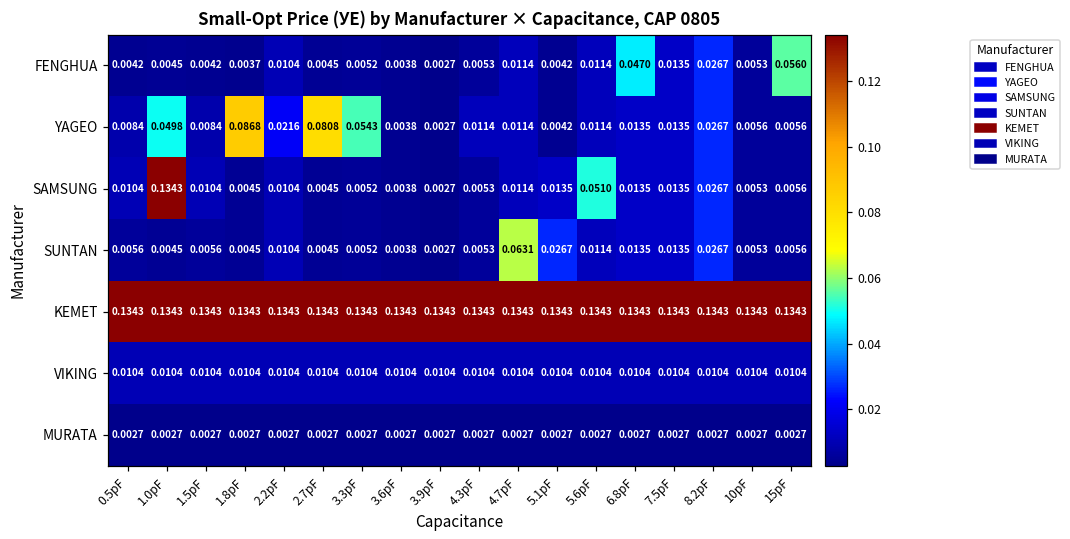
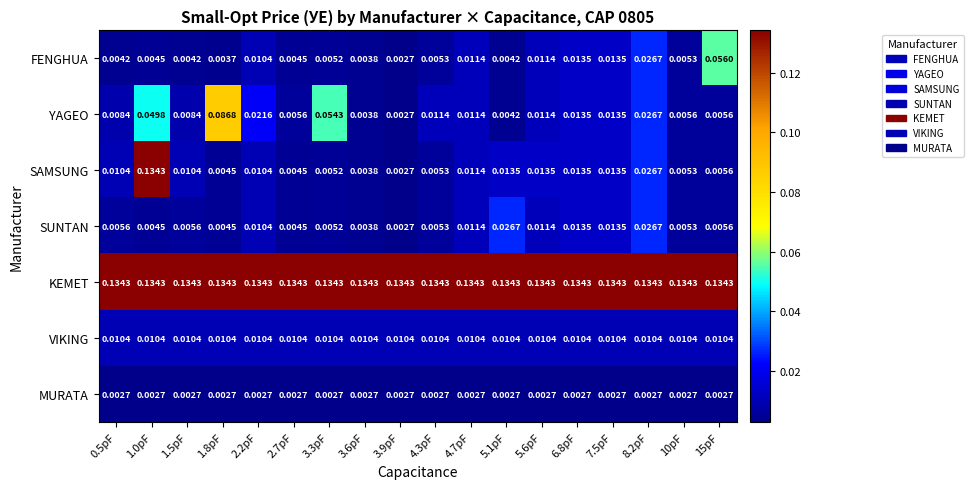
FENGHUA, 6.8pF: 0.0470 -> 0.0135
YAGEO, 2.7pF: 0.0808 -> 0.0056
SAMSUNG, 5.6pF: 0.0510 -> 0.0135
SUNTAN, 4.7pF: 0.0631 -> 0.0114
